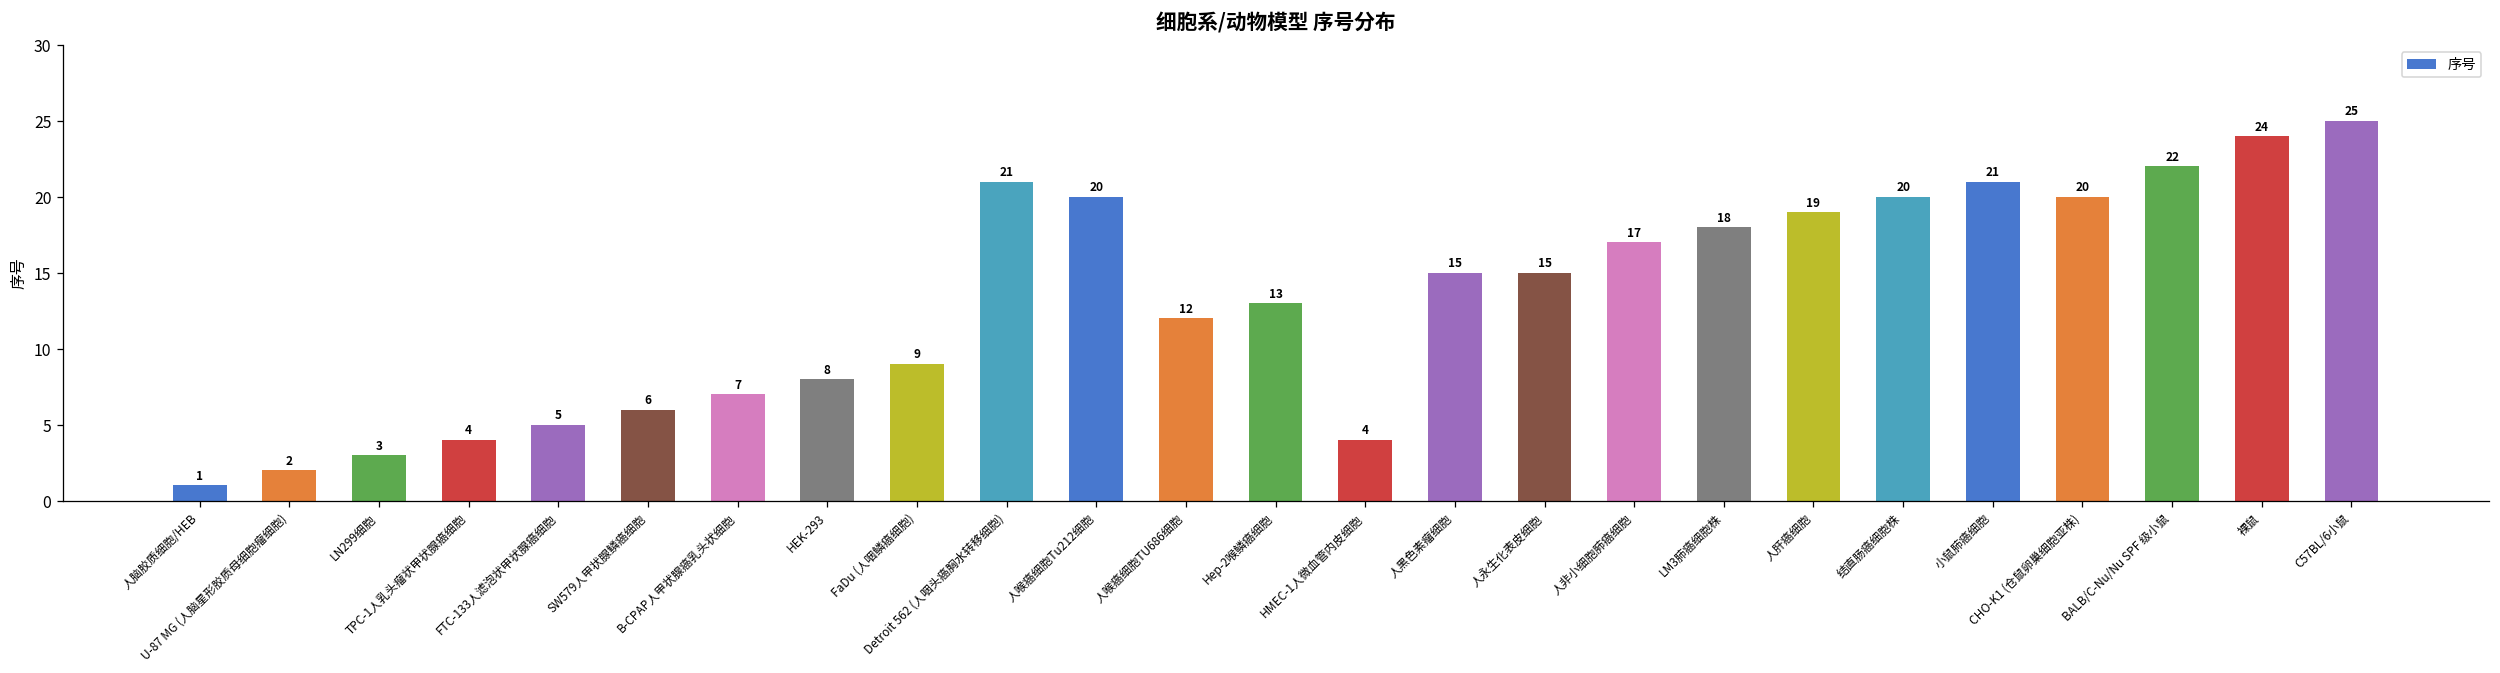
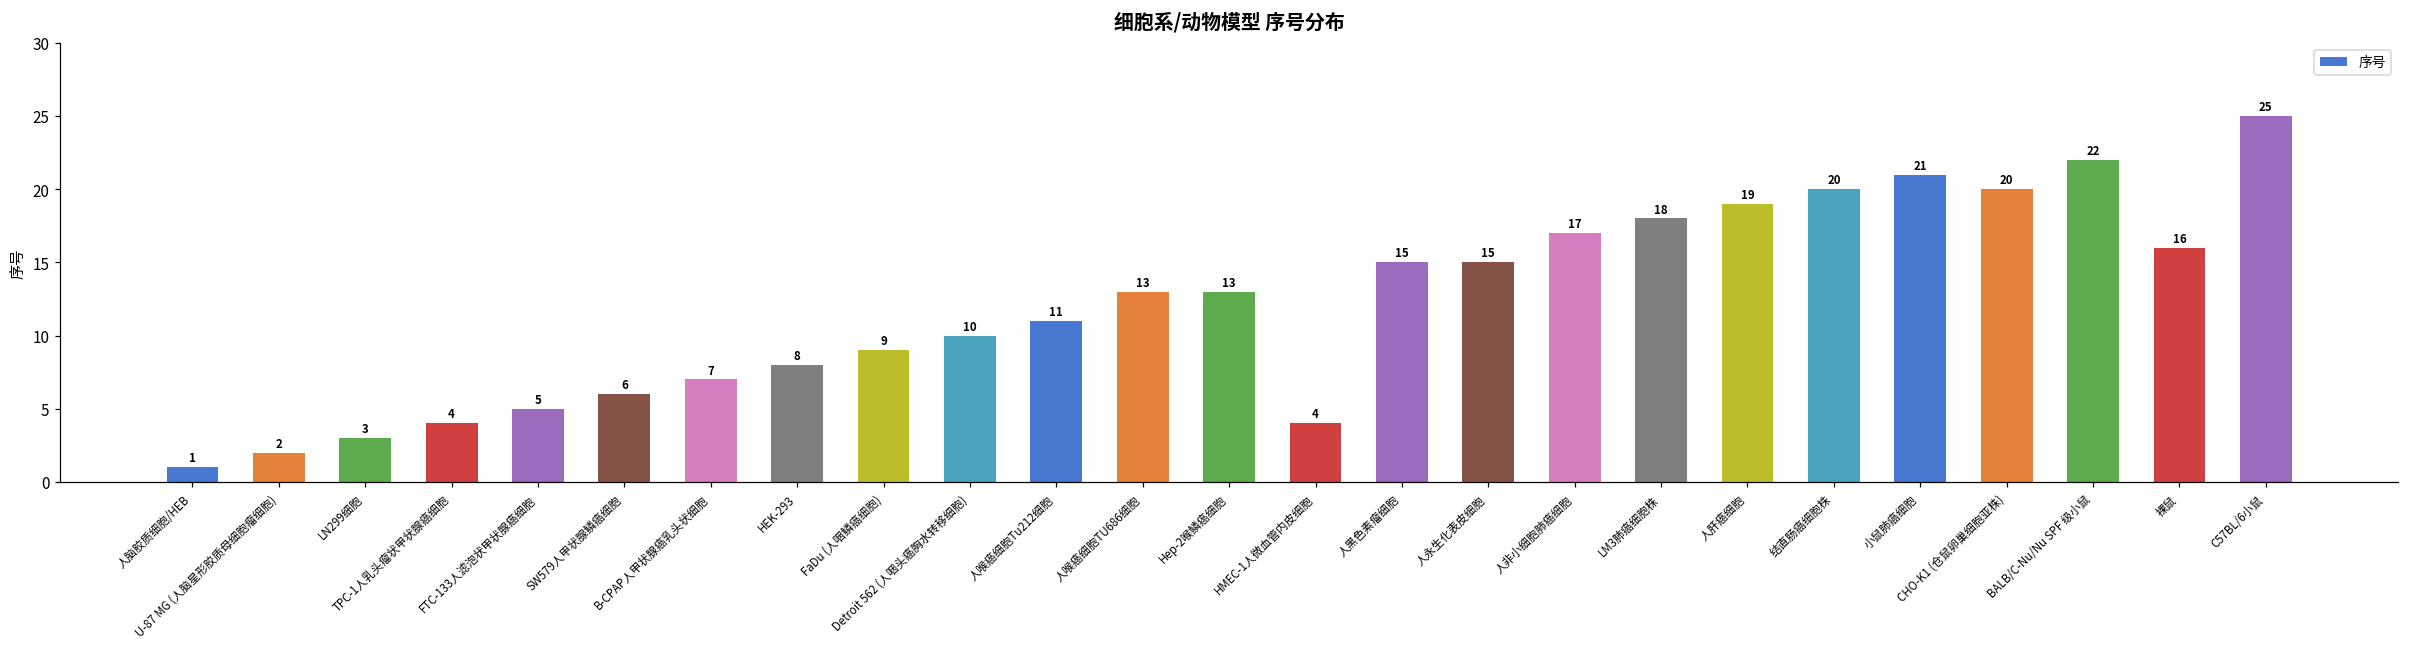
Detroit 562 (人咽头癌胸水转移细胞): 21 -> 10
人喉癌细胞Tu212细胞: 20 -> 11
人喉癌细胞TU686细胞: 12 -> 13
裸鼠: 24 -> 16
